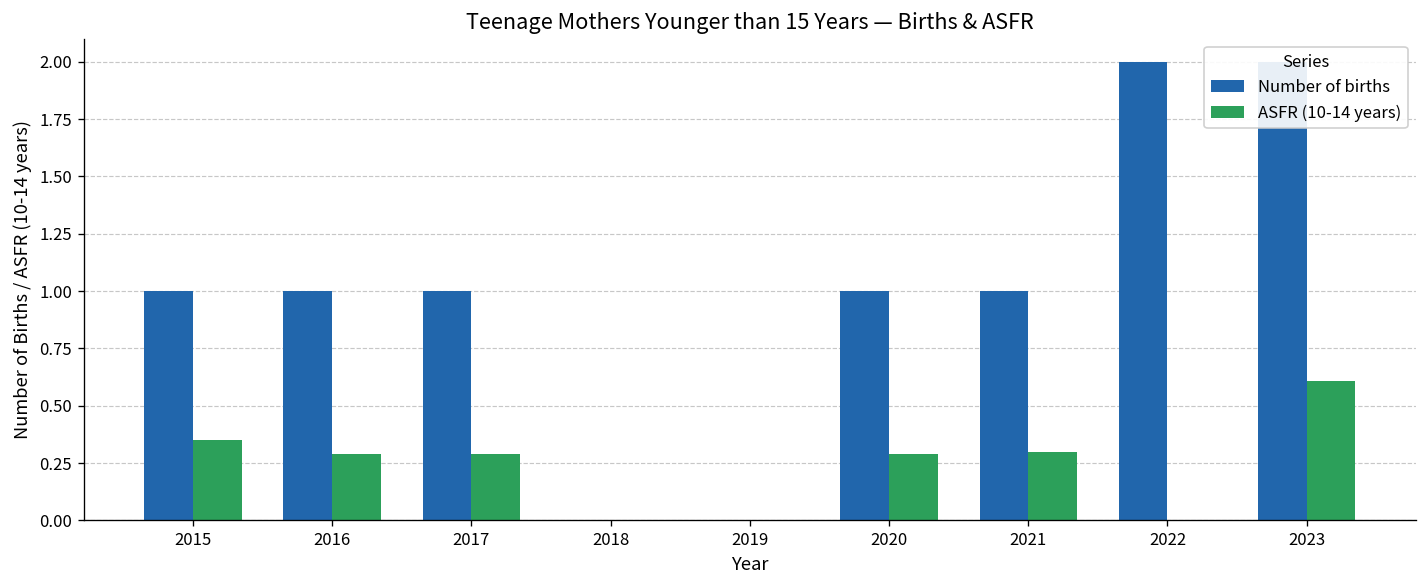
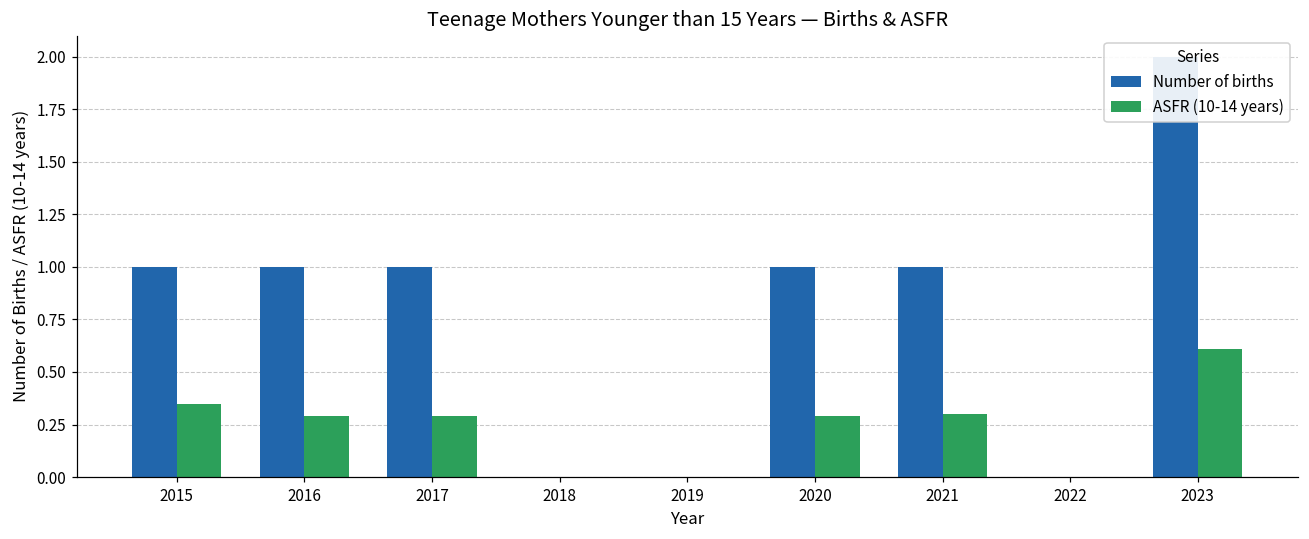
Number of births, 2022: 2 -> 0
